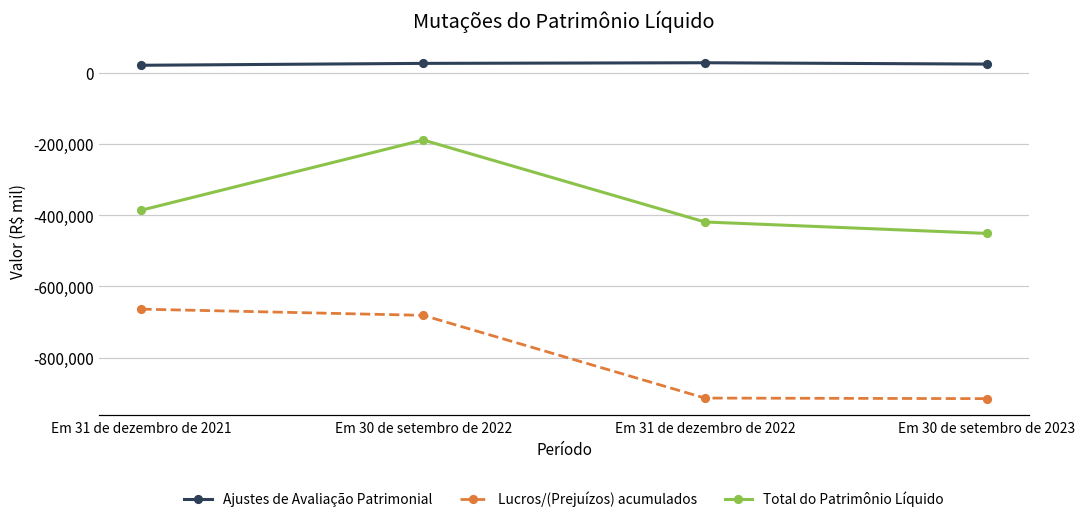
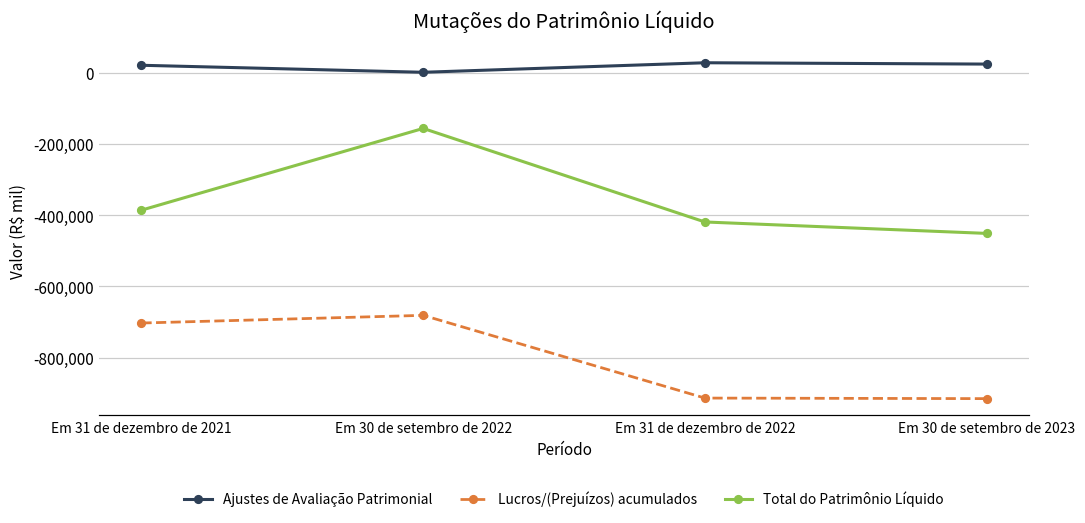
Lucros/(Prejuízos) acumulados, Em 31 de dezembro de 2021: -660,000 -> -700,000
Ajustes de Avaliação Patrimonial, Em 30 de setembro de 2022: 30,000 -> 0
Total do Patrimônio Líquido, Em 30 de setembro de 2022: -190,000 -> -160,000
